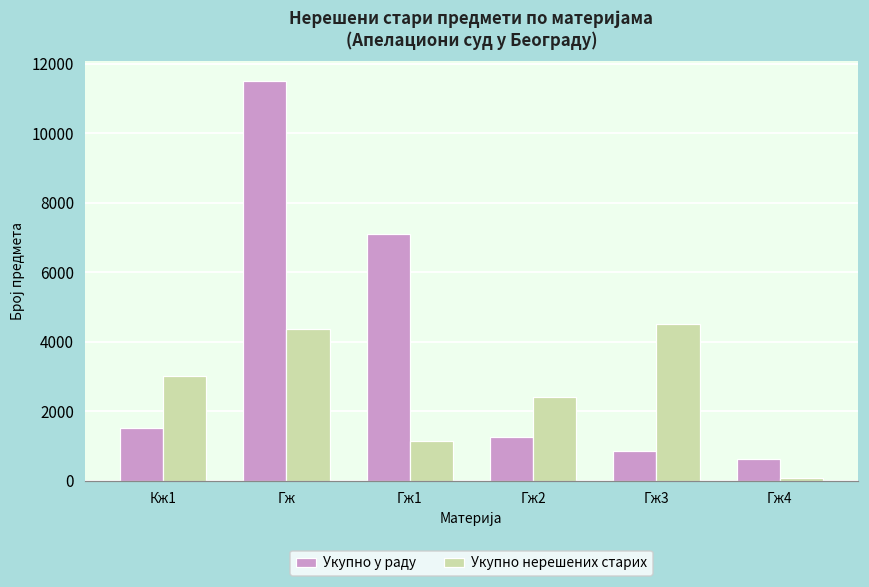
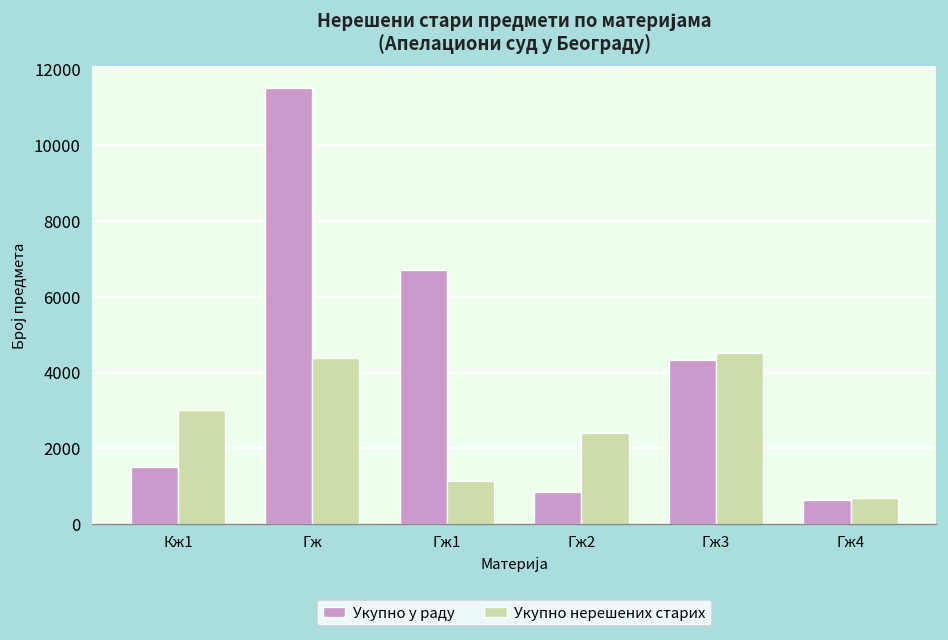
Укупно у раду, Гж1: 7100 -> 6700
Укупно у раду, Гж2: 1300 -> 900
Укупно у раду, Гж3: 800 -> 4300
Укупно нерешених старих, Гж4: 100 -> 700
